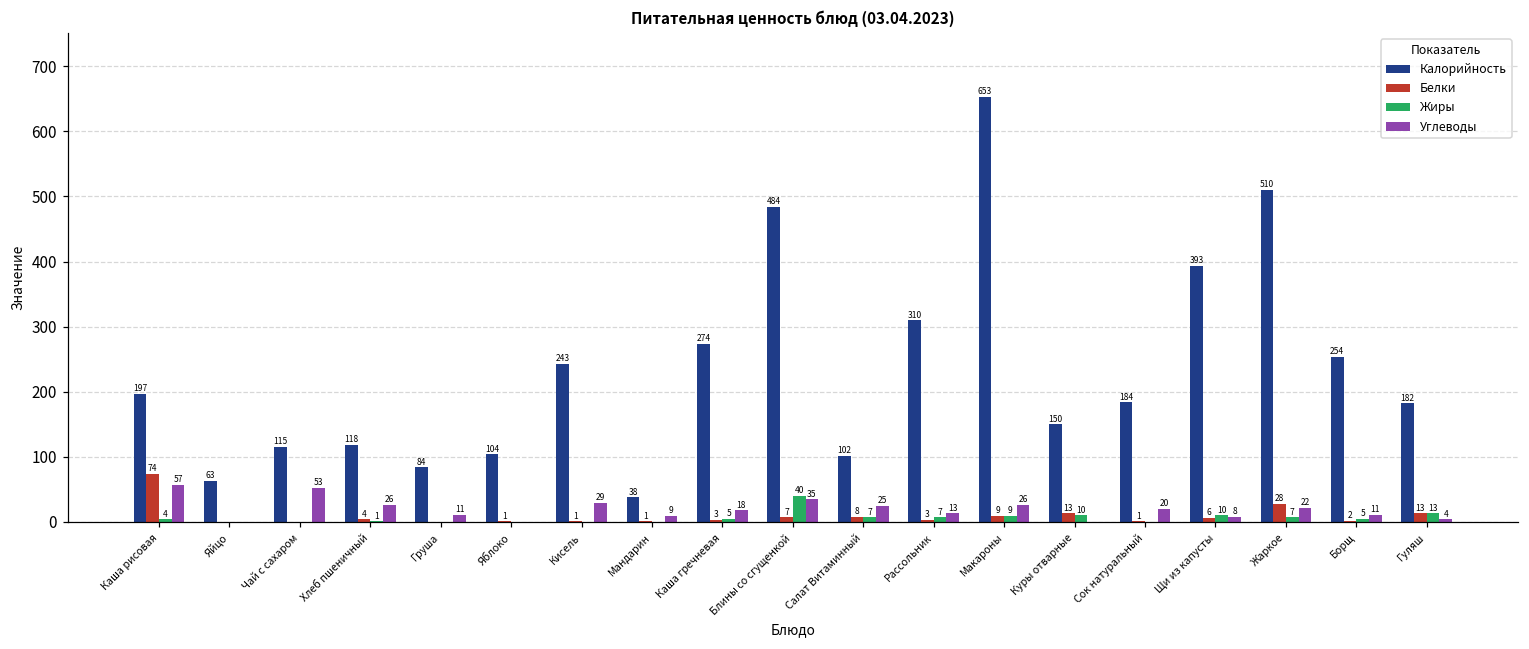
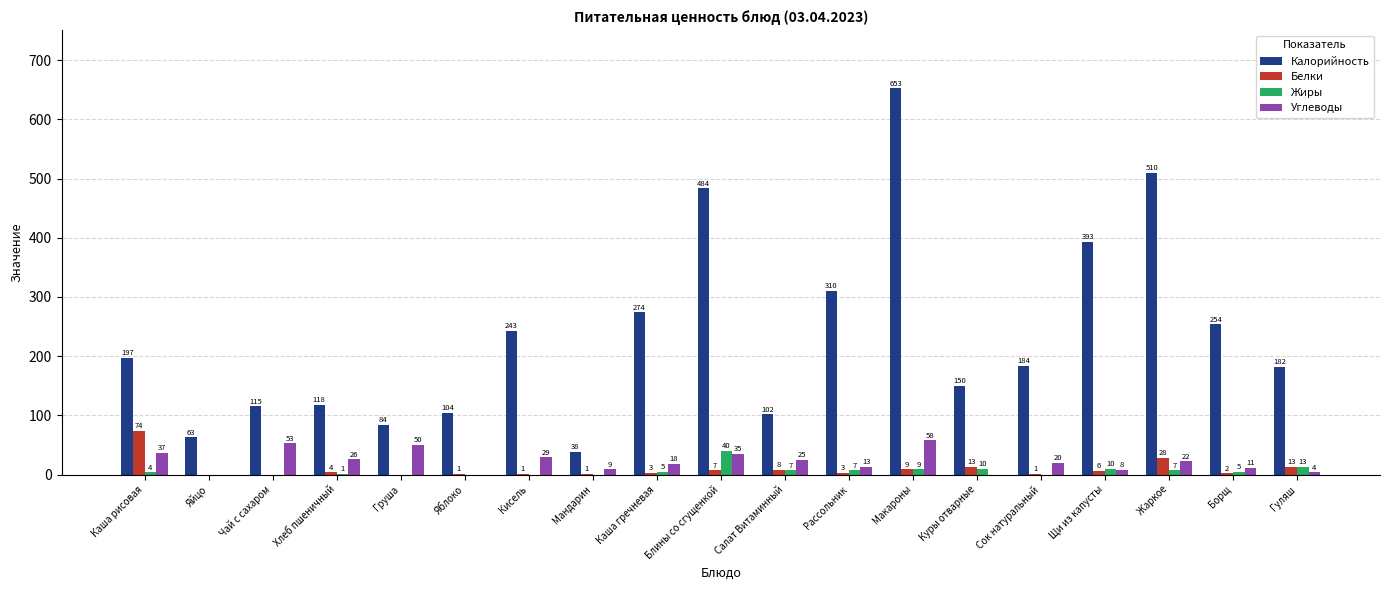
Углеводы, Каша рисовая: 57 -> 37
Углеводы, Груша: 11 -> 50
Углеводы, Макароны: 26 -> 58
